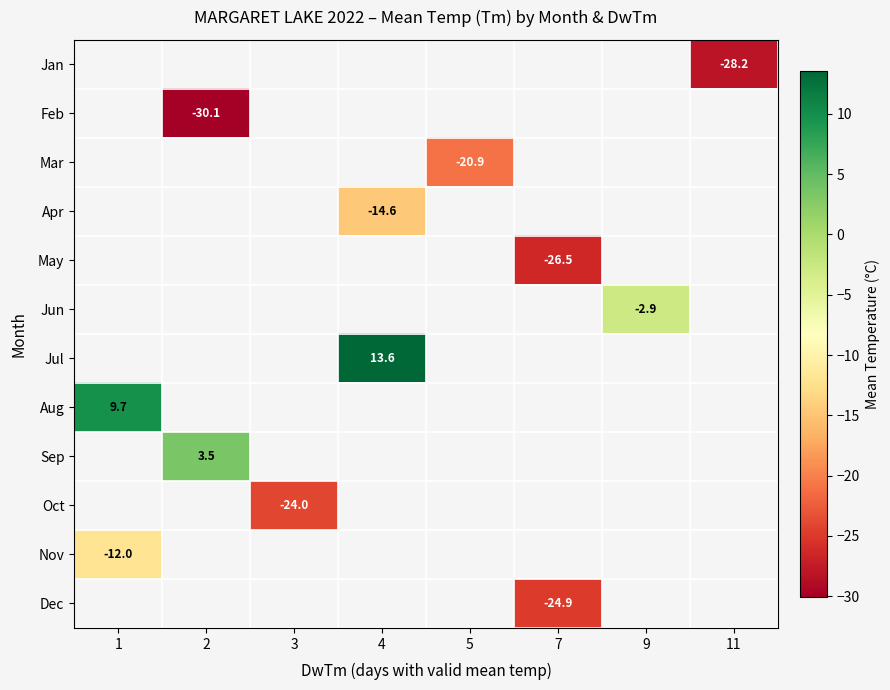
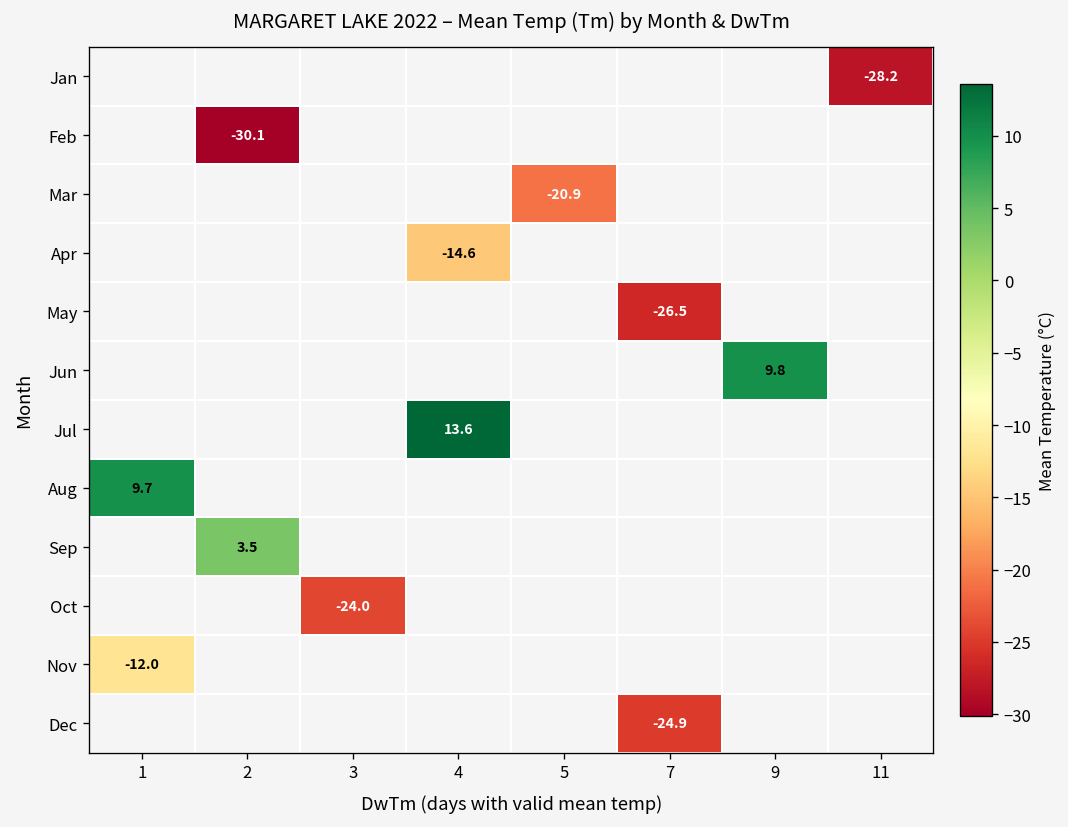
Jun, 9: -2.9 -> 9.8
